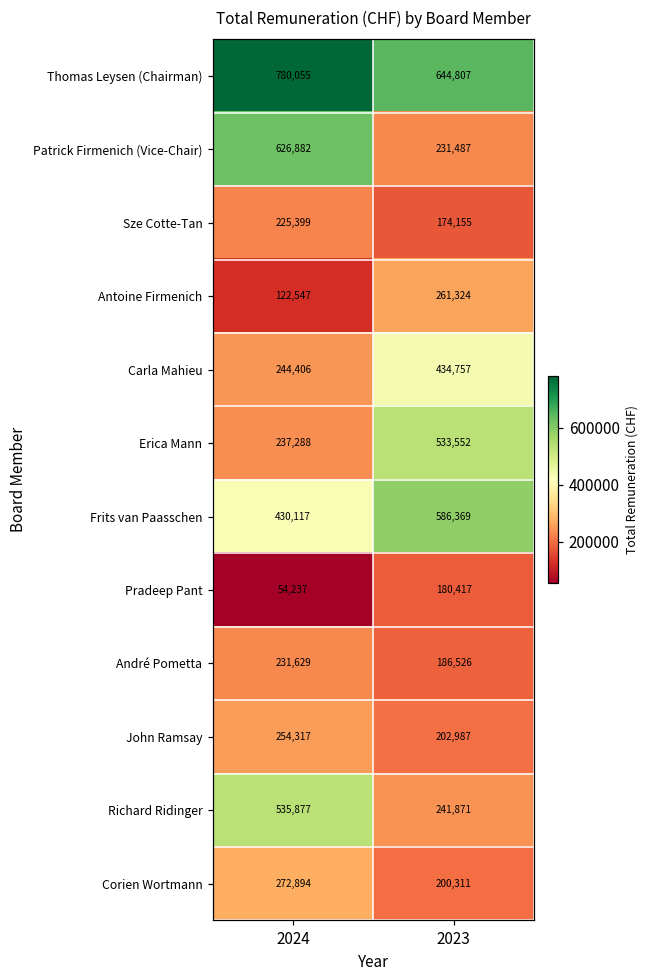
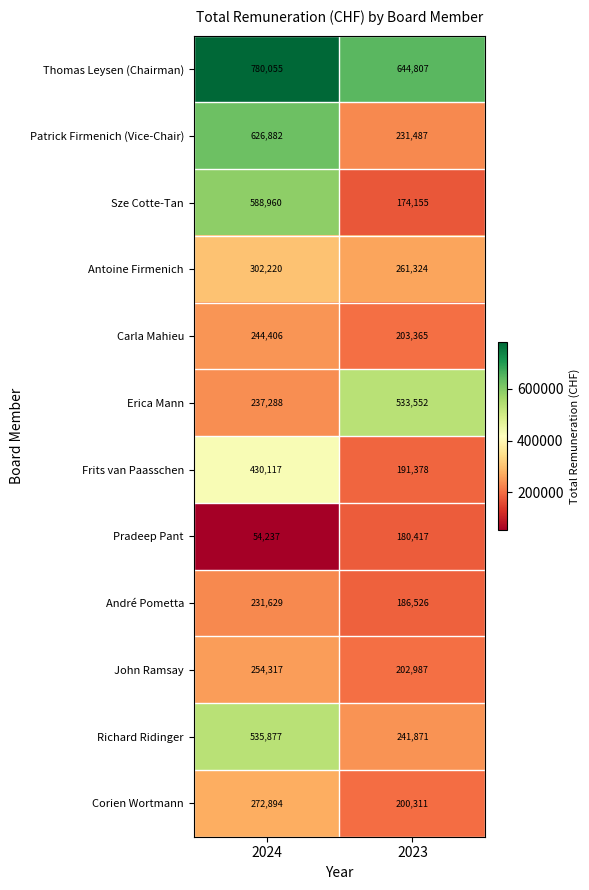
Sze Cotte-Tan, 2024: 225,399 -> 588,960
Antoine Firmenich, 2024: 122,547 -> 302,220
Carla Mahieu, 2023: 434,757 -> 203,365
Frits van Paasschen, 2023: 586,369 -> 191,378
